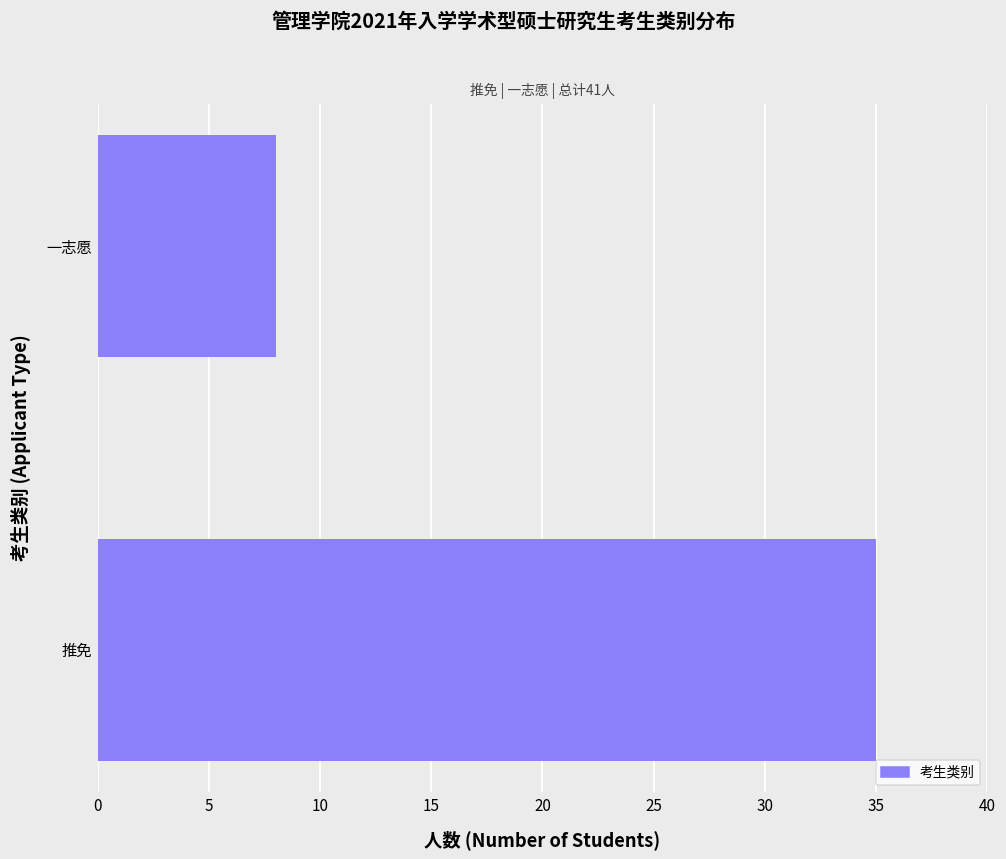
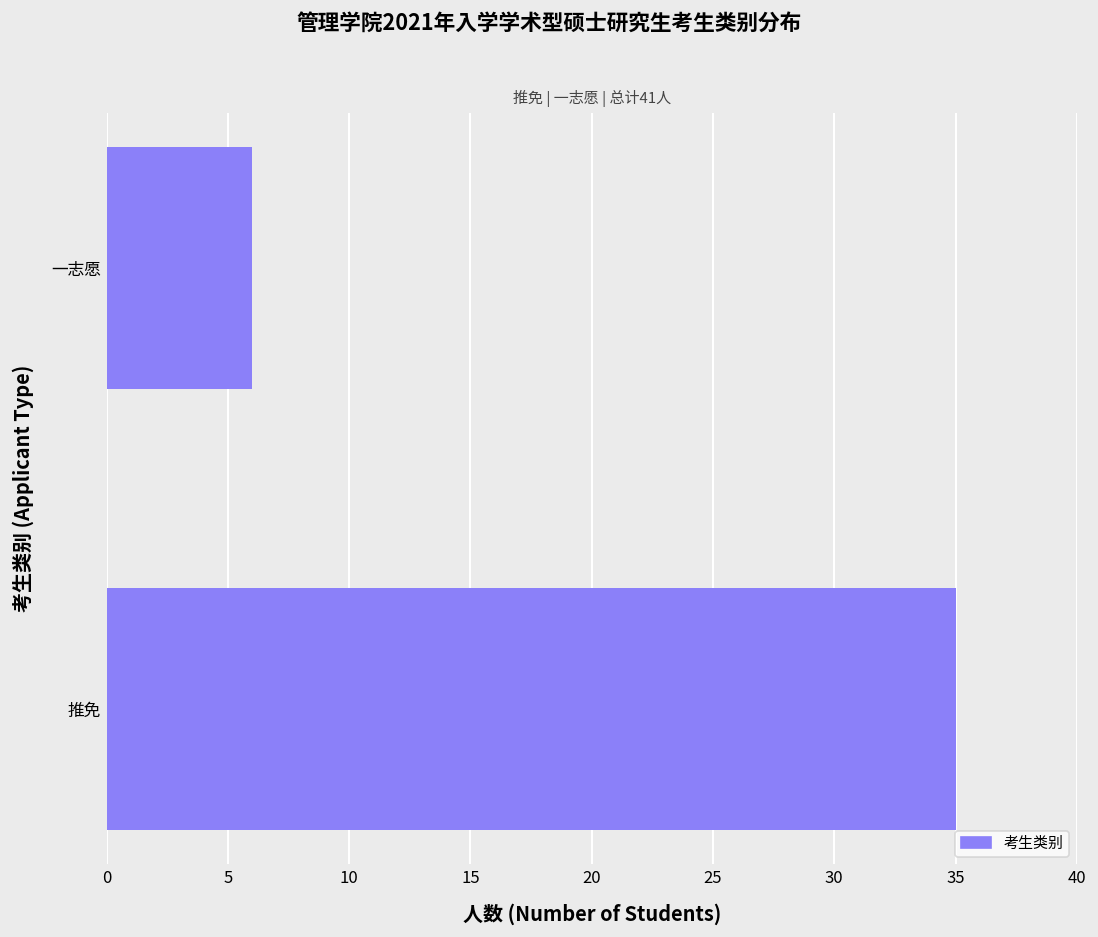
一志愿: 8 -> 6
